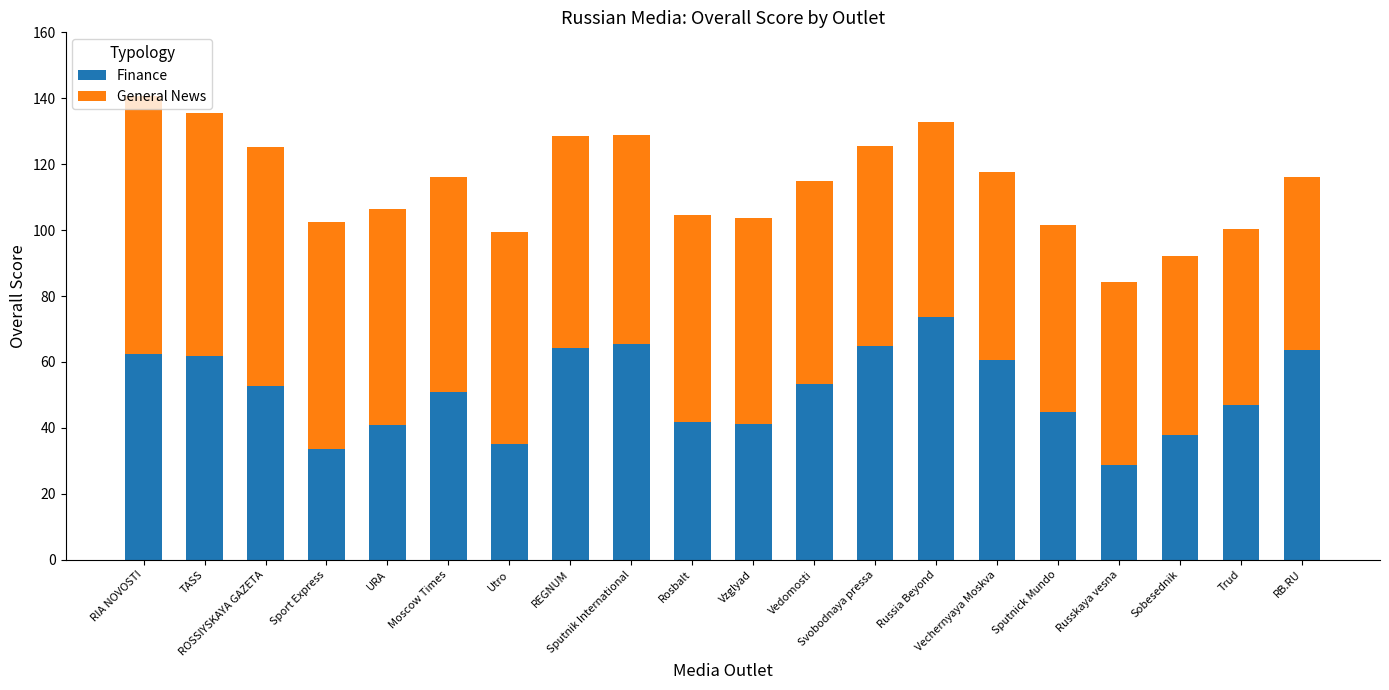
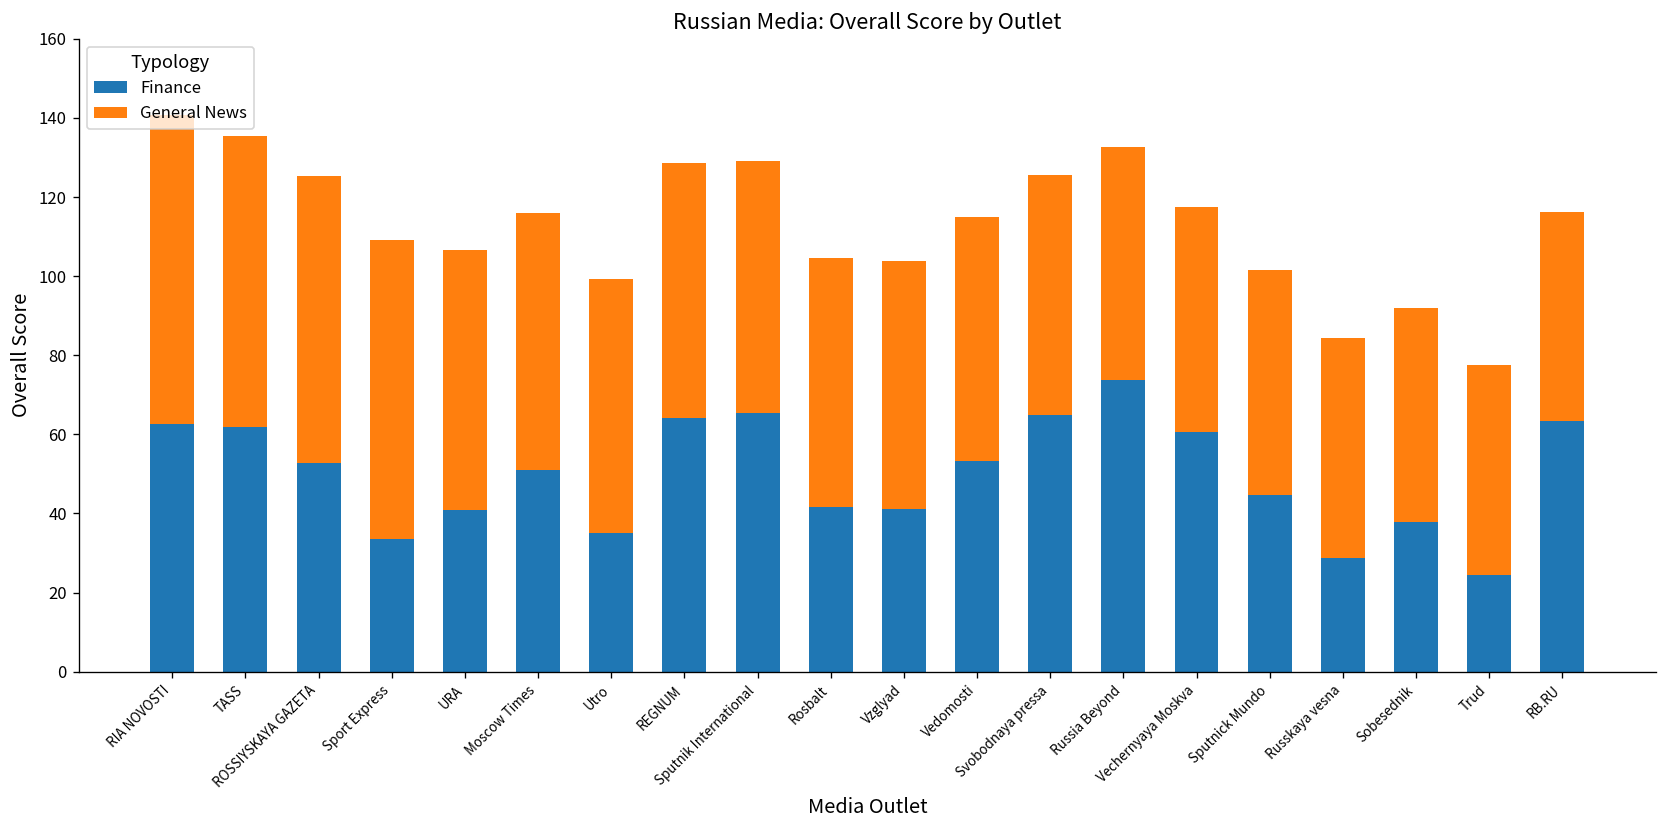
General News, Sport Express: 69 -> 76
Finance, Trud: 47 -> 24
